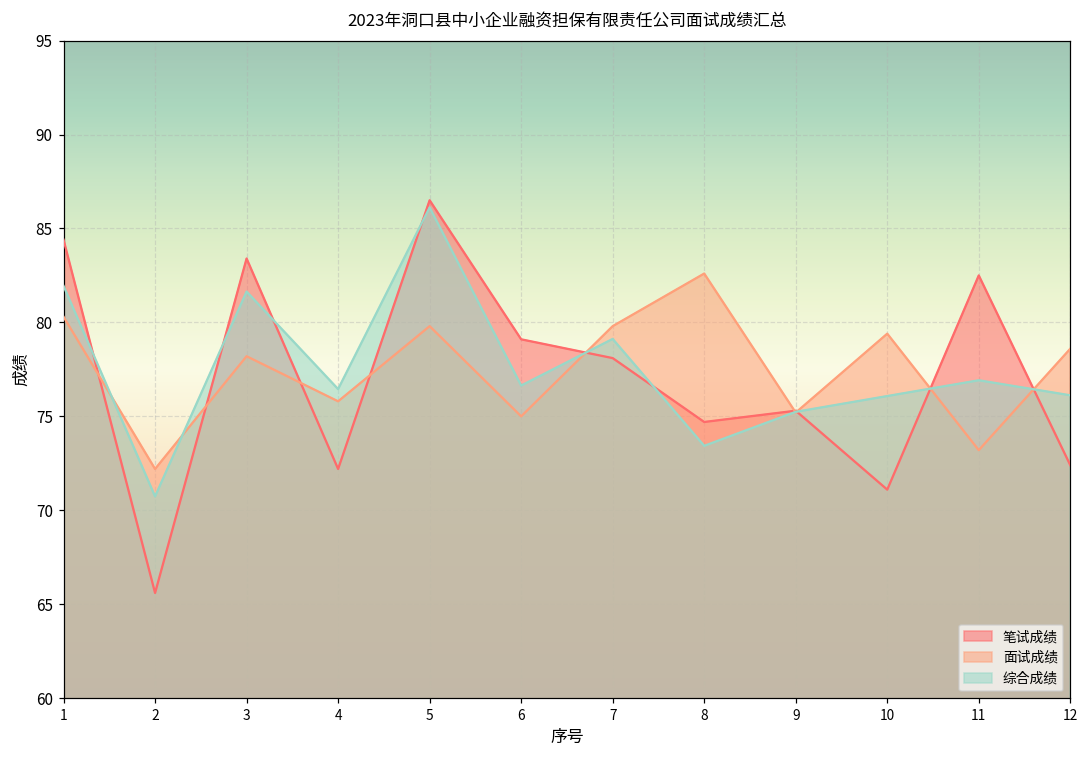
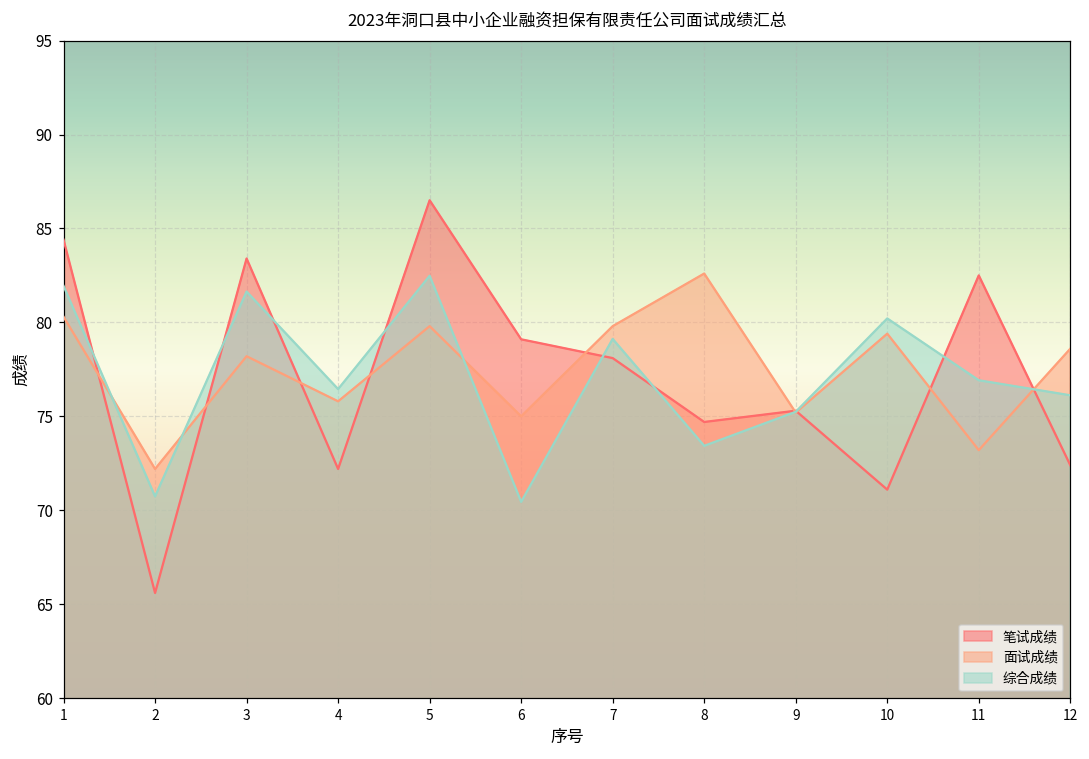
综合成绩, 5: 86.1 -> 82.5
综合成绩, 6: 76.6 -> 70.5
综合成绩, 10: 76.1 -> 80.2
